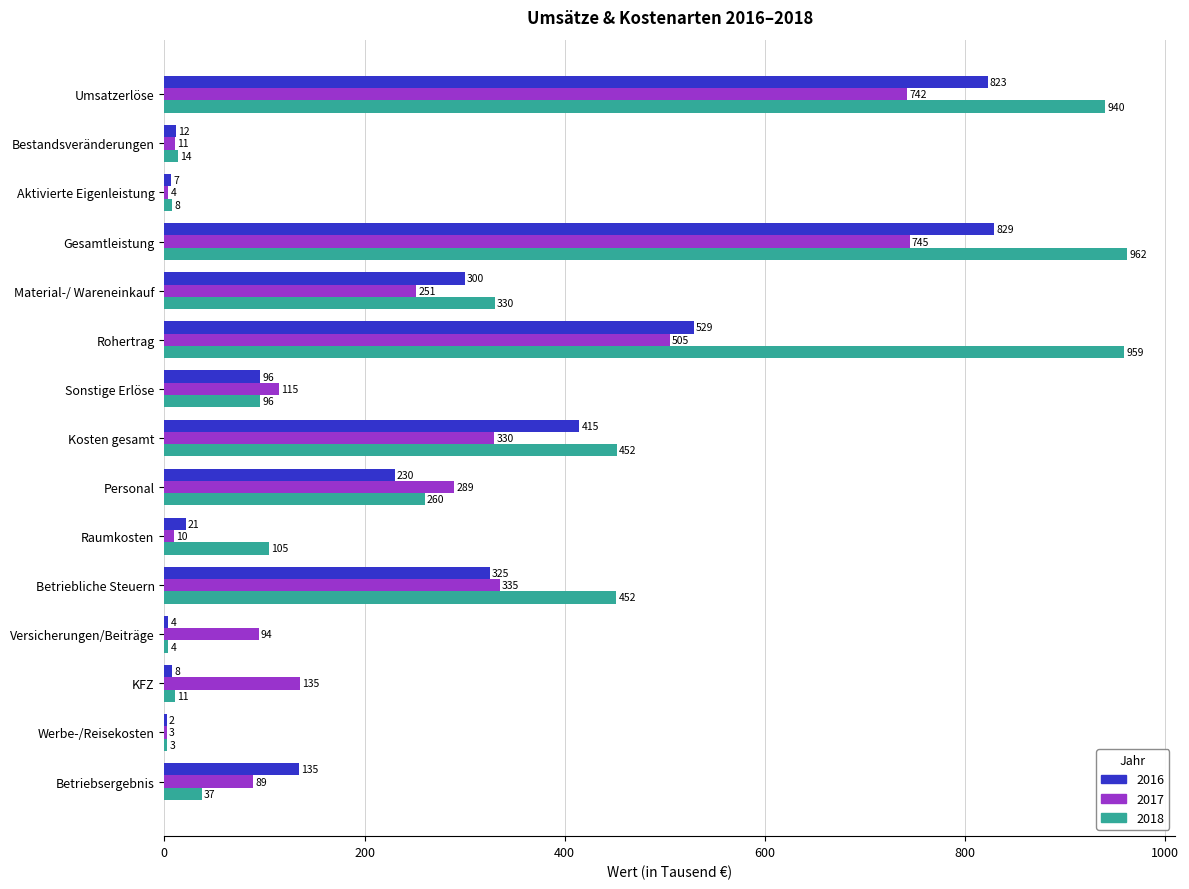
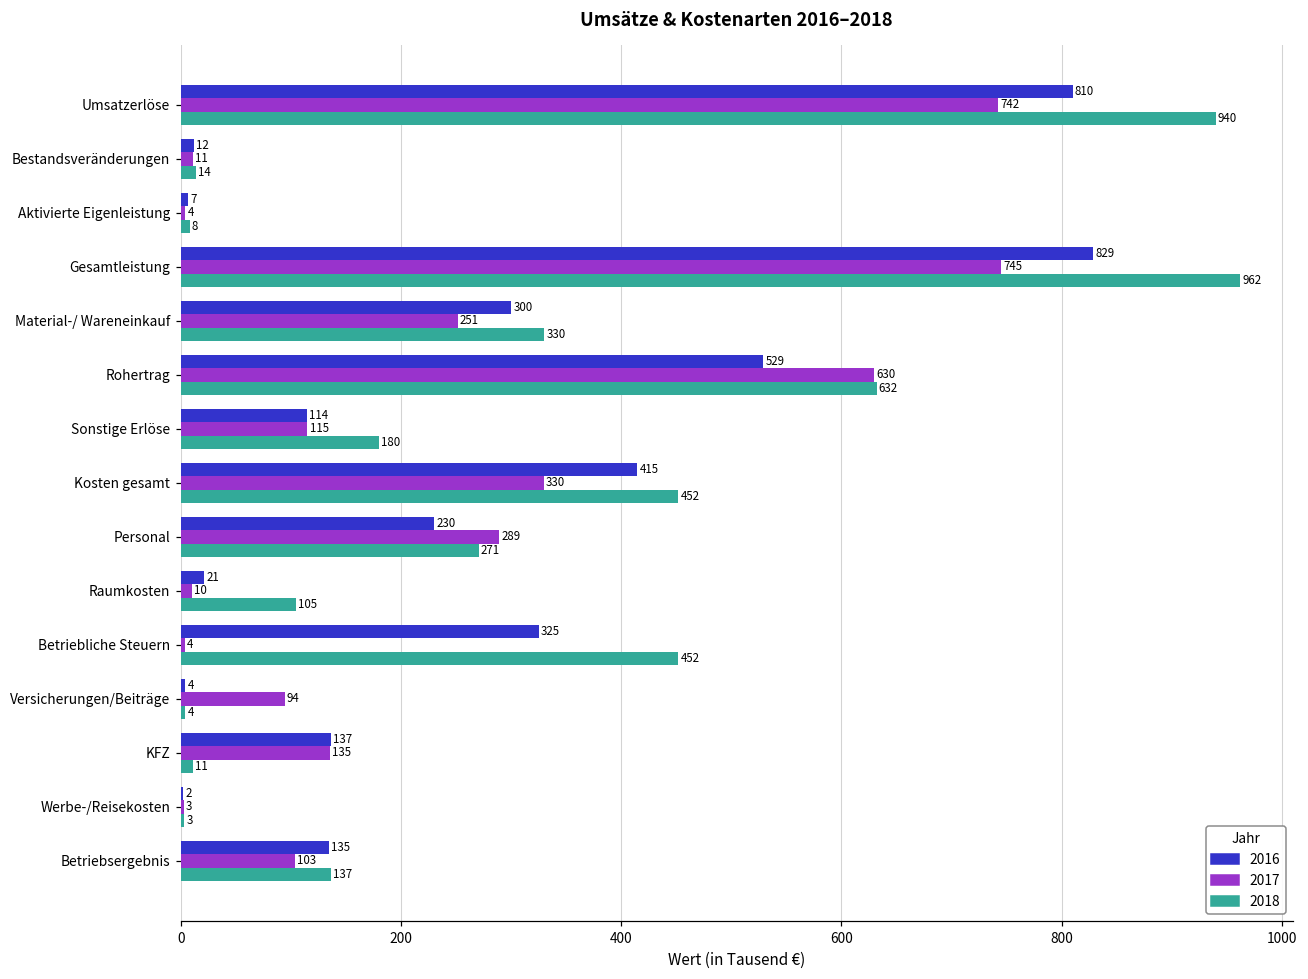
2016, Umsatzerlöse: 823 -> 810
2017, Rohertrag: 505 -> 630
2018, Rohertrag: 959 -> 632
2016, Sonstige Erlöse: 96 -> 114
2018, Sonstige Erlöse: 96 -> 180
2018, Personal: 260 -> 271
2017, Betriebliche Steuern: 335 -> 4
2016, KFZ: 8 -> 137
2017, Betriebsergebnis: 89 -> 103
2018, Betriebsergebnis: 37 -> 137
